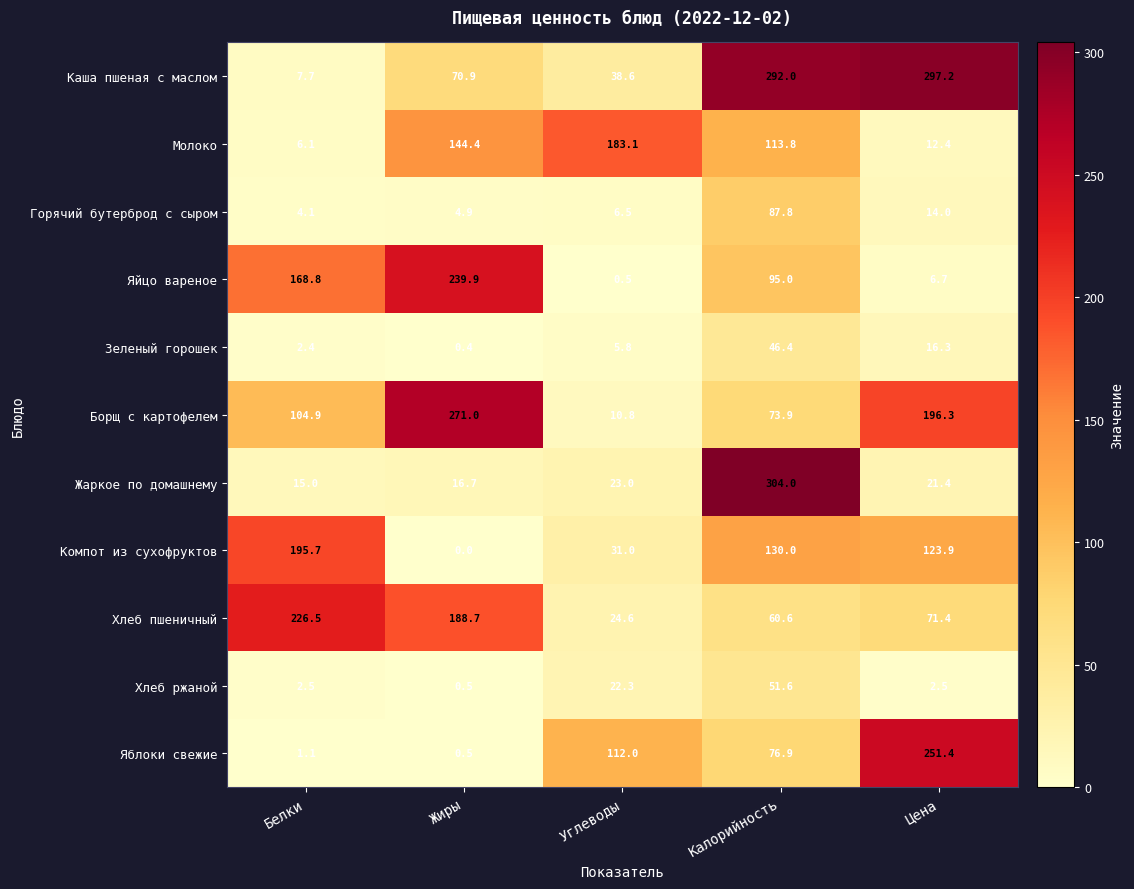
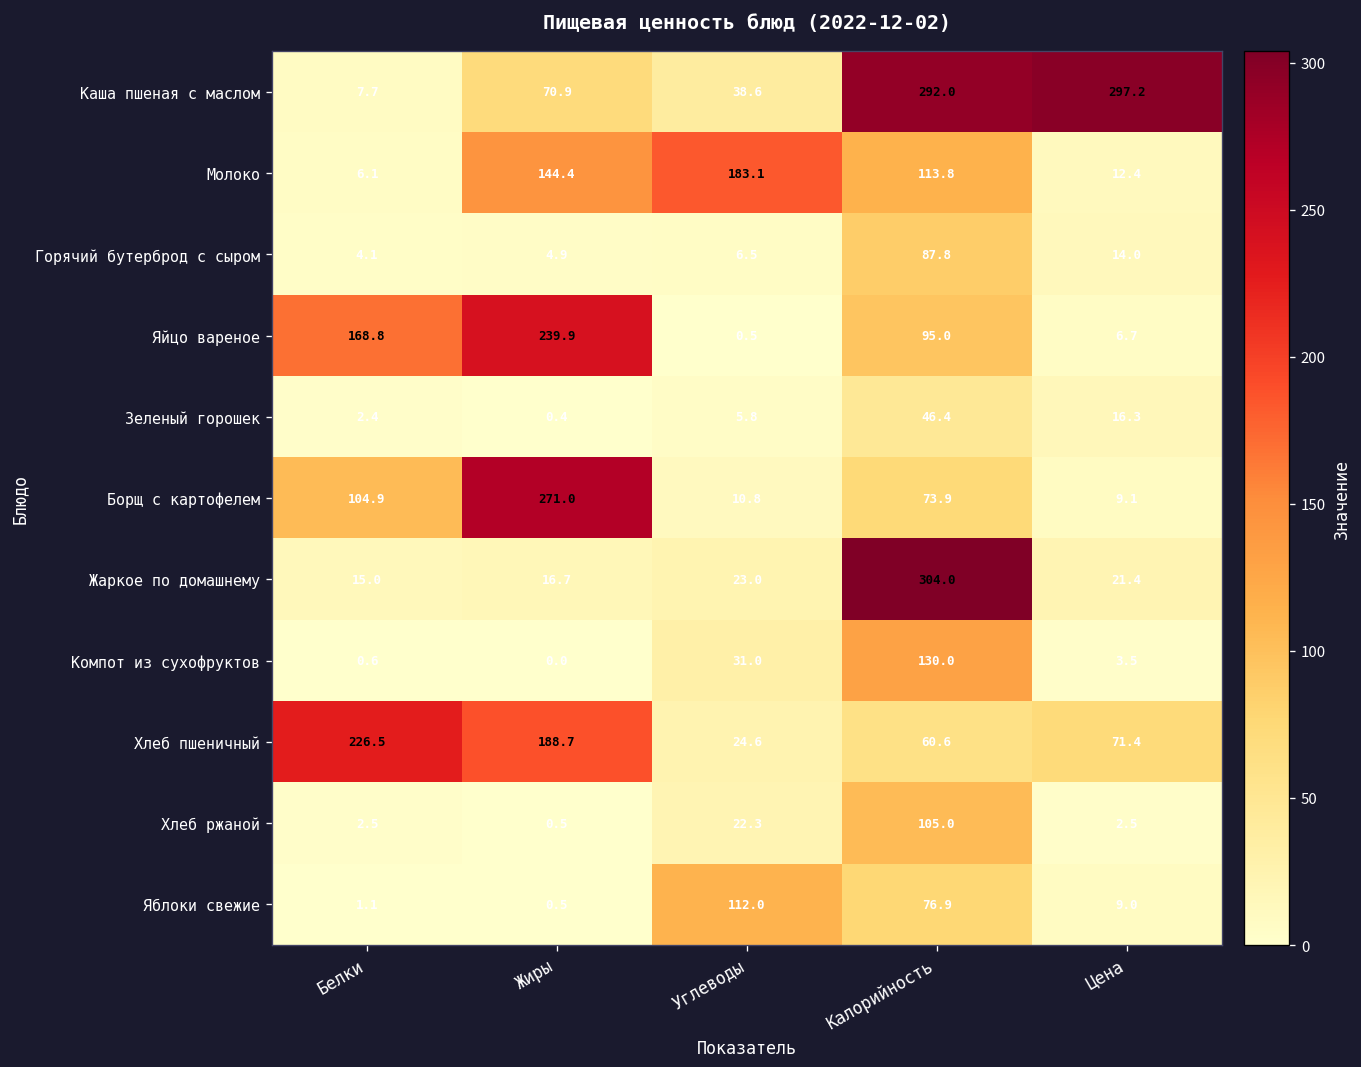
Борщ с картофелем, Цена: 196.3 -> 9.1
Компот из сухофруктов, Белки: 195.7 -> 0.6
Компот из сухофруктов, Цена: 123.9 -> 3.5
Хлеб ржаной, Калорийность: 51.6 -> 105.0
Яблоки свежие, Цена: 251.4 -> 9.0
